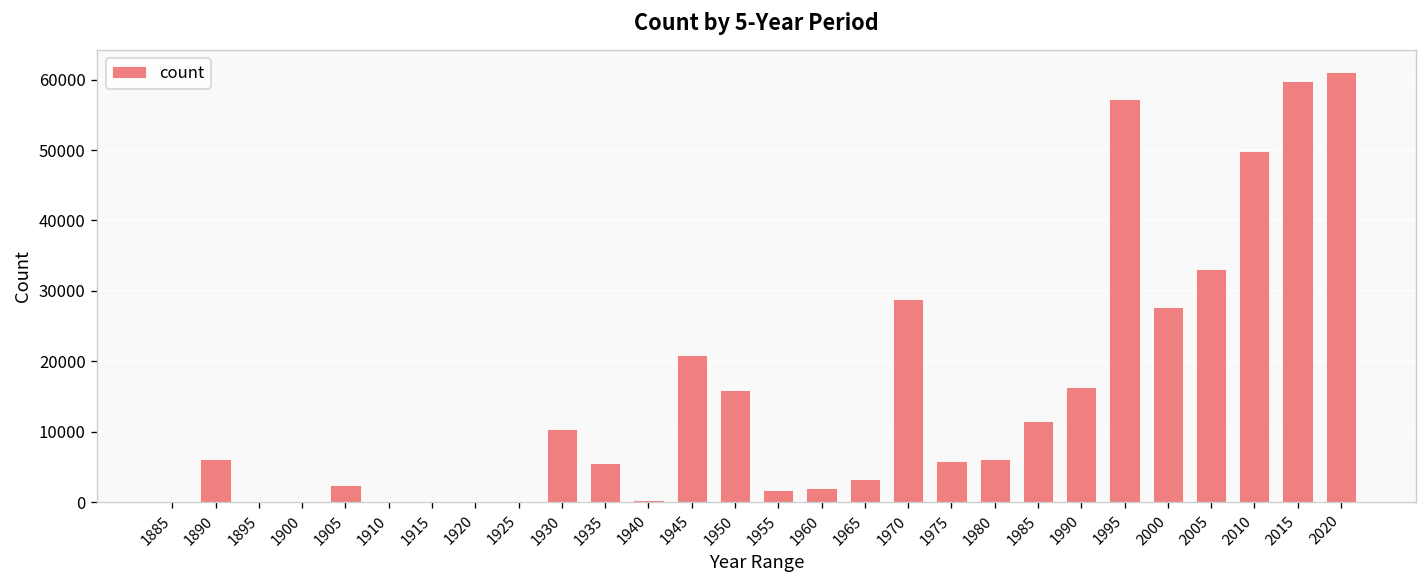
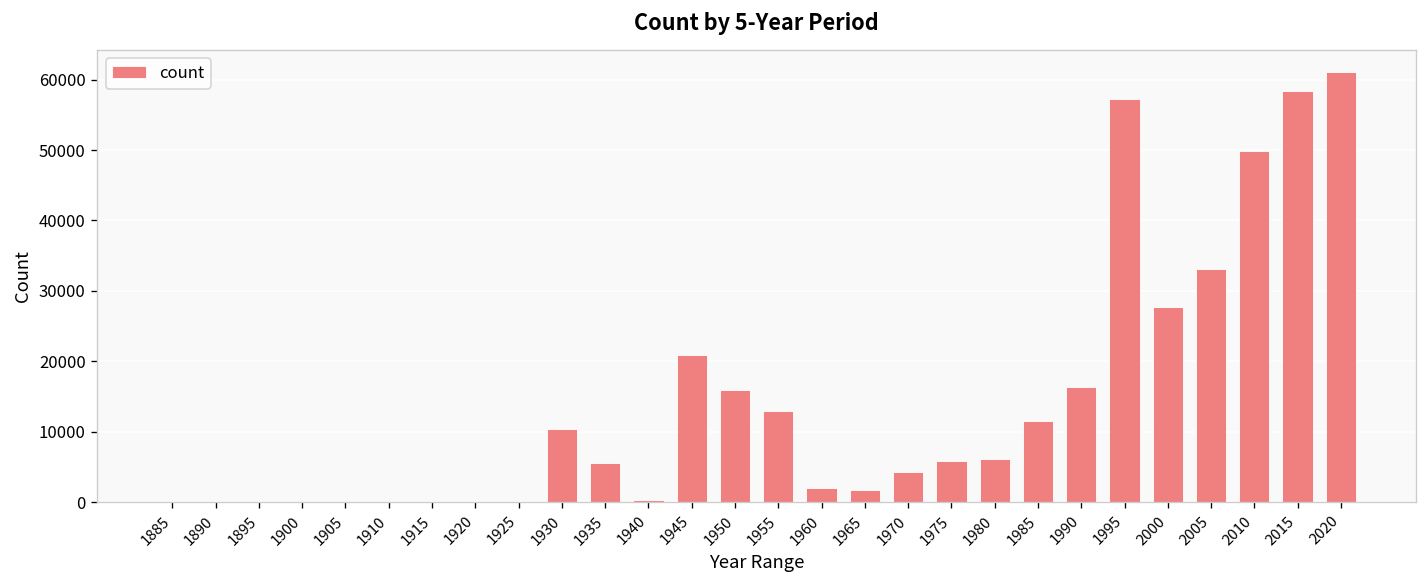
1890: 6000 -> 0
1905: 2000 -> 0
1955: 2000 -> 13000
1965: 3000 -> 2000
1970: 29000 -> 4000
2015: 60000 -> 58000
